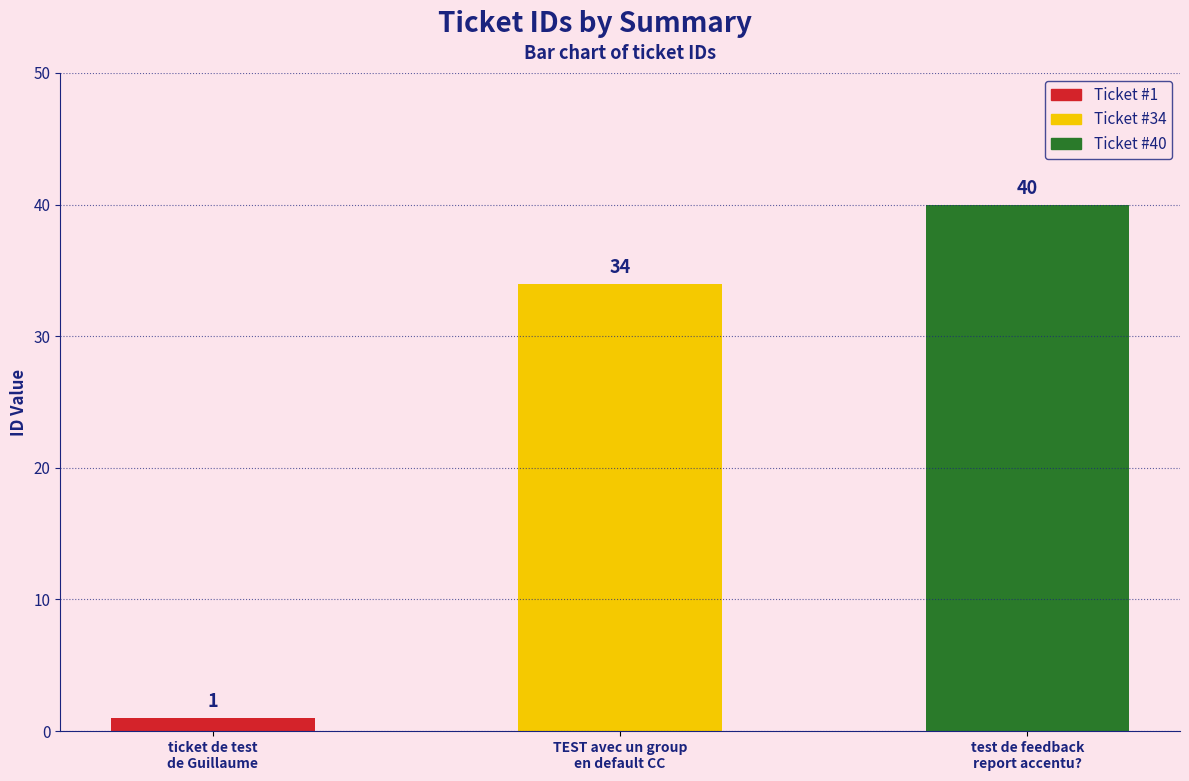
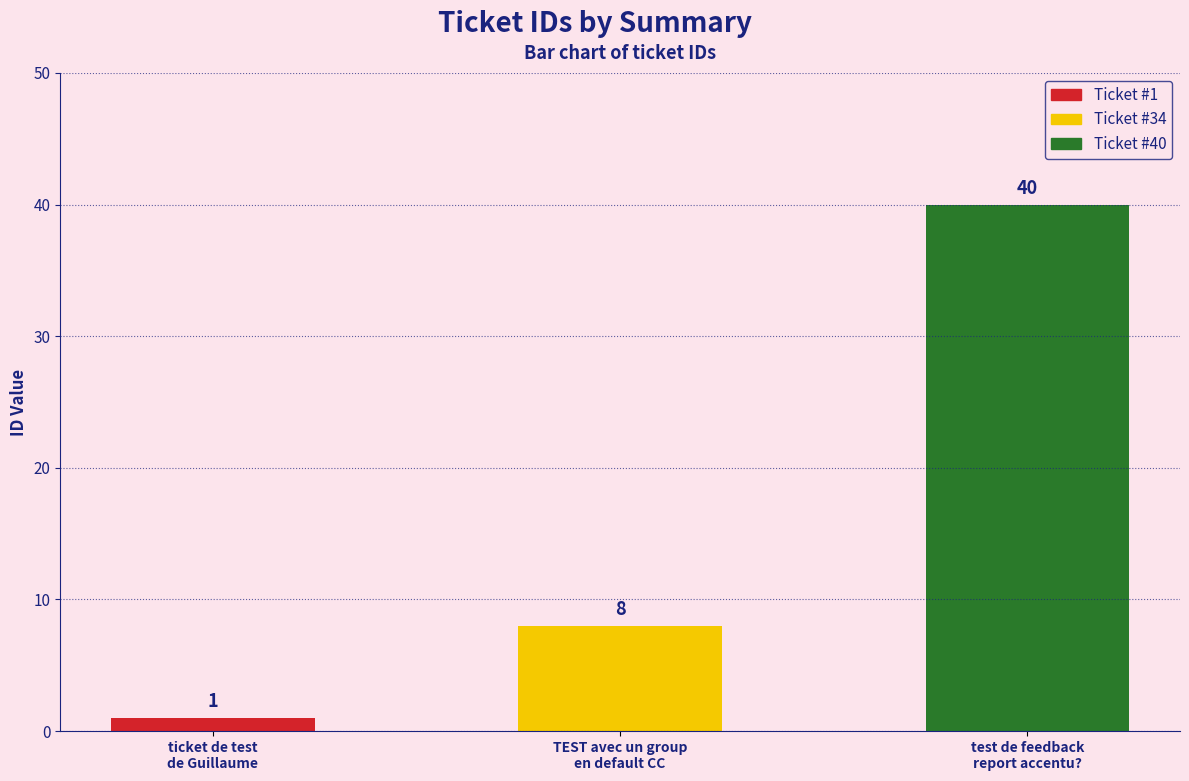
Ticket #34, TEST avec un group en default CC: 34 -> 8
